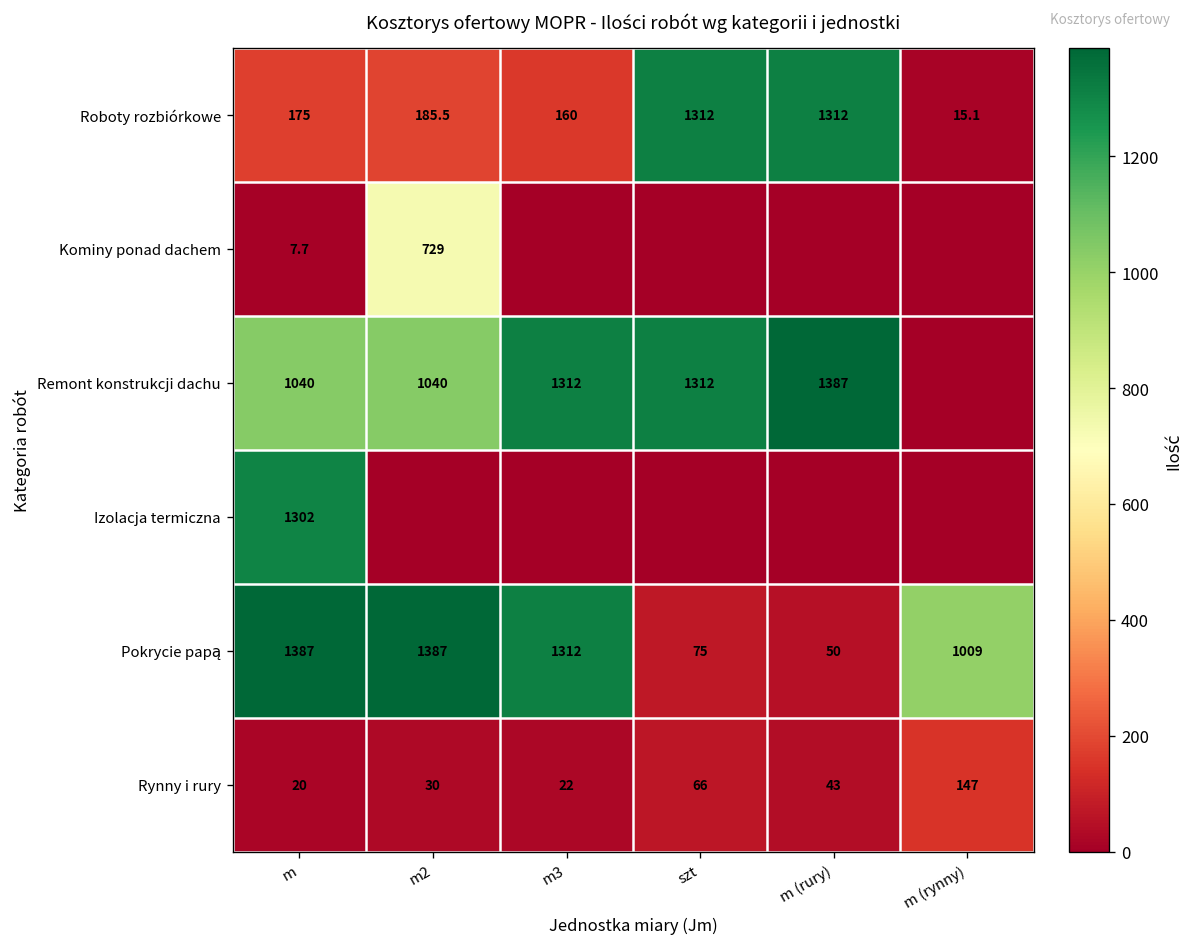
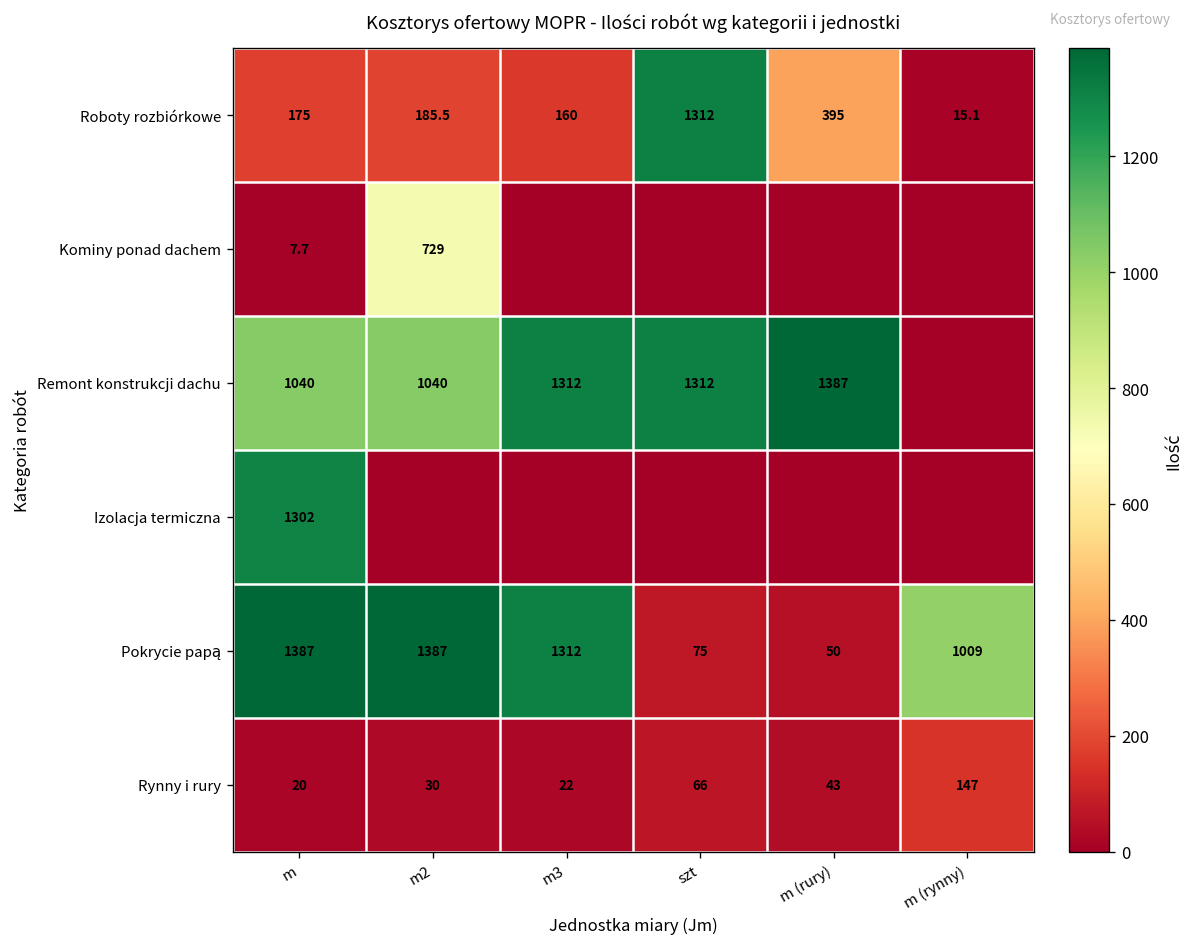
Roboty rozbiórkowe, m (rury): 1312 -> 395
